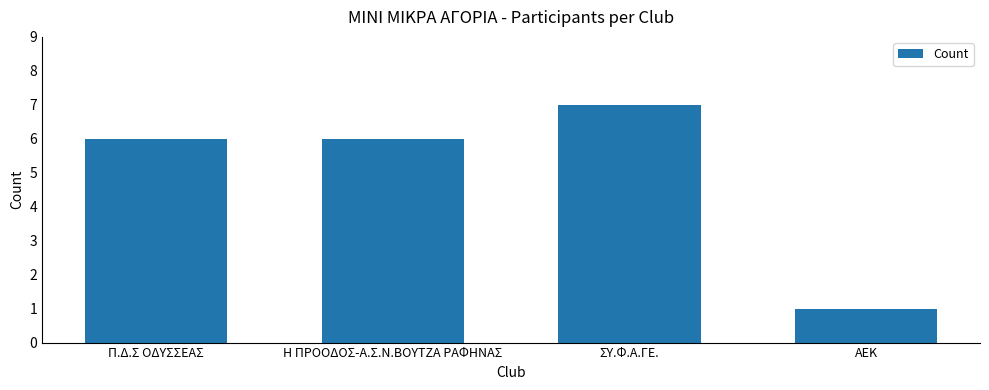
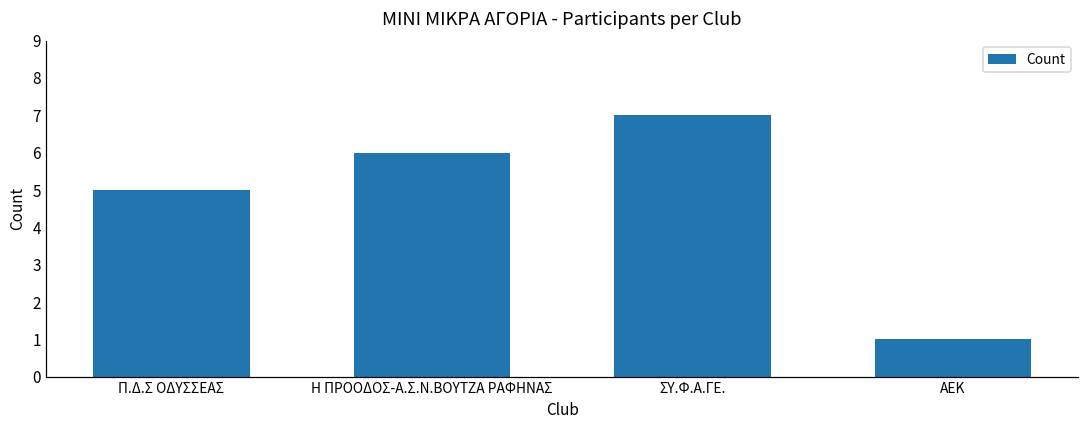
Π.Δ.Σ ΟΔΥΣΣΕΑΣ: 6 -> 5
